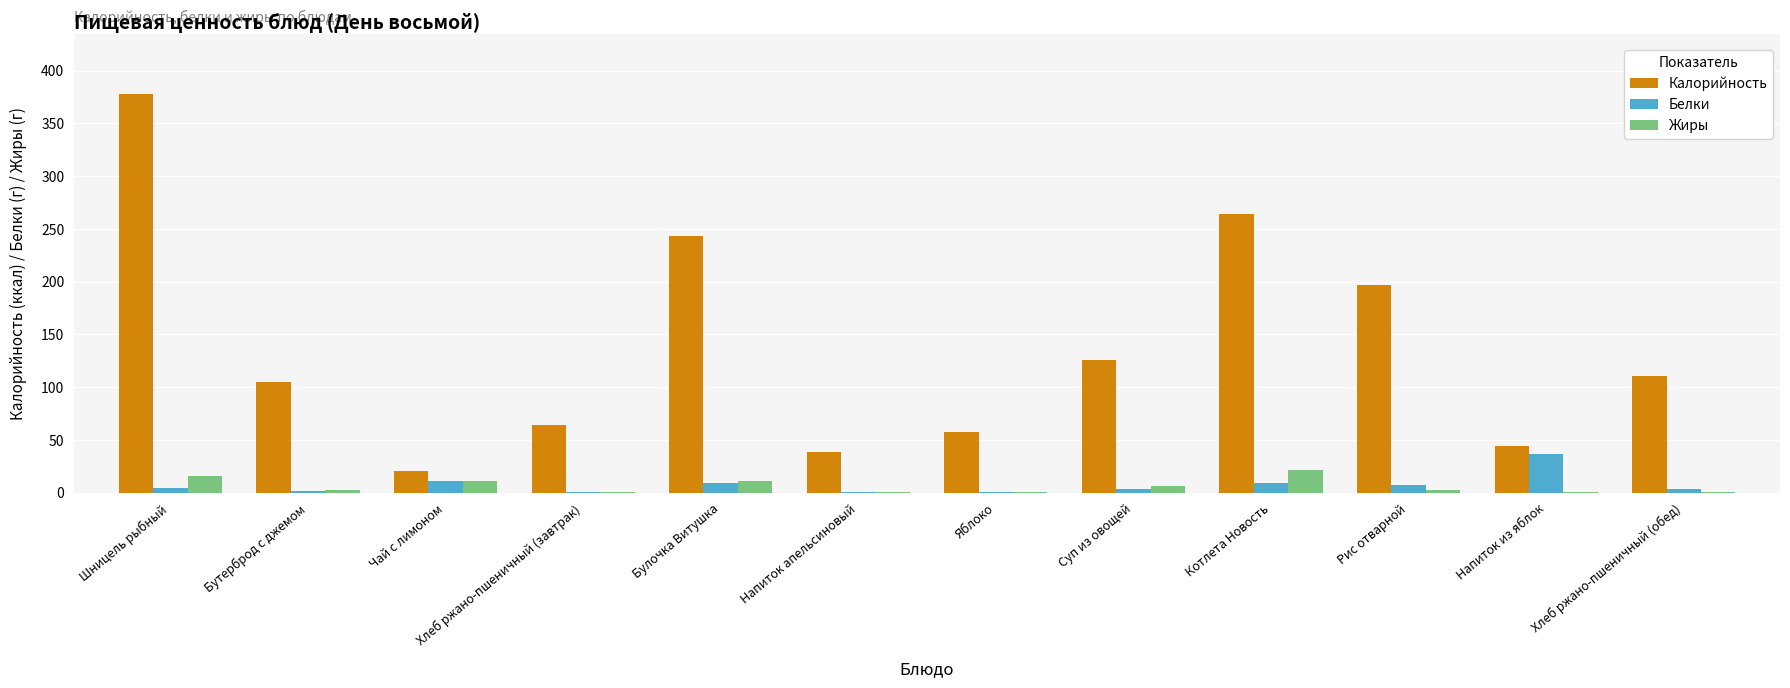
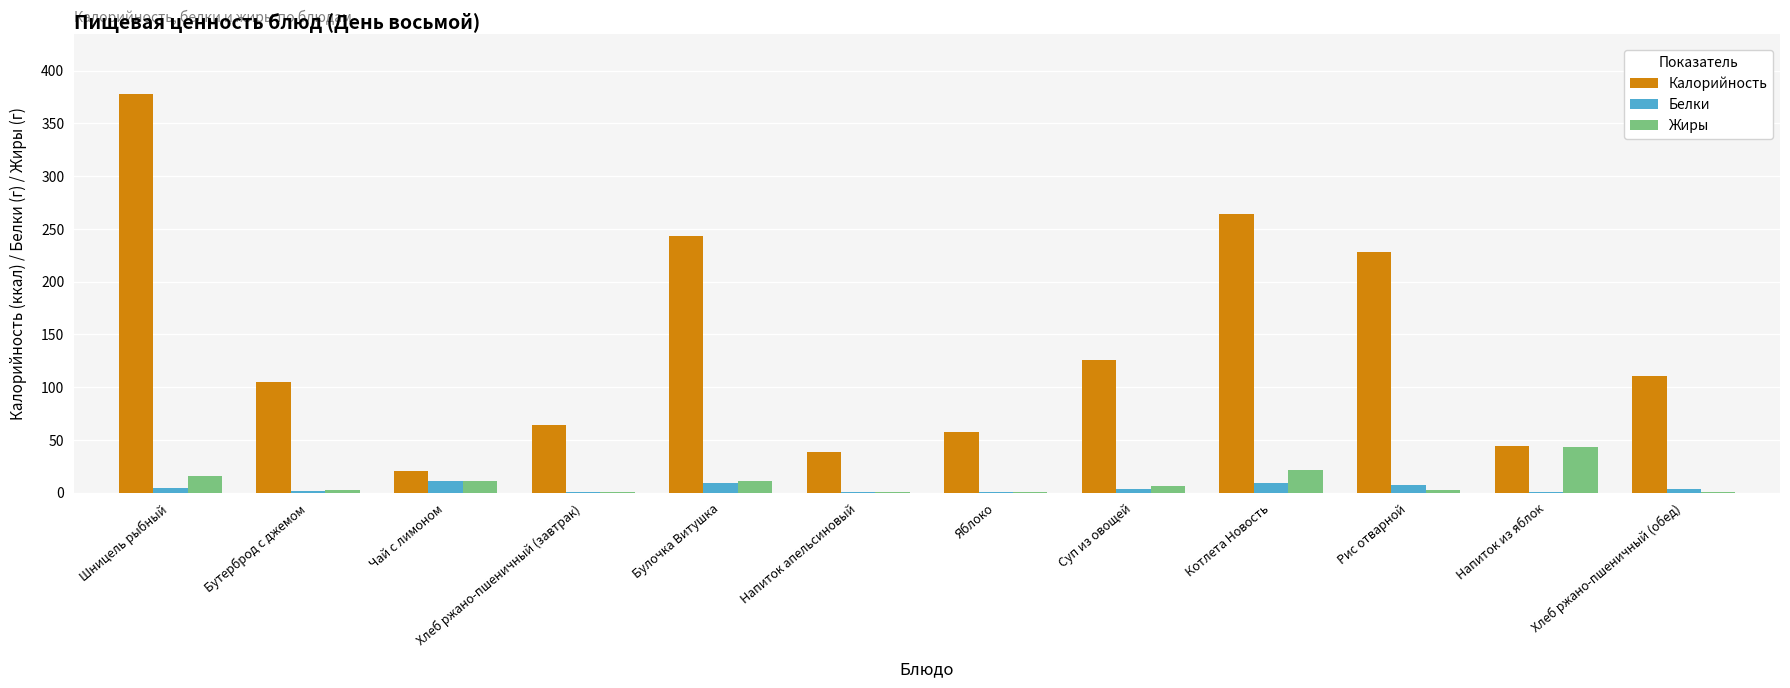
Калорийность, Рис отварной: 197 -> 228
Белки, Напиток из яблок: 37 -> 0
Жиры, Напиток из яблок: 0 -> 43
